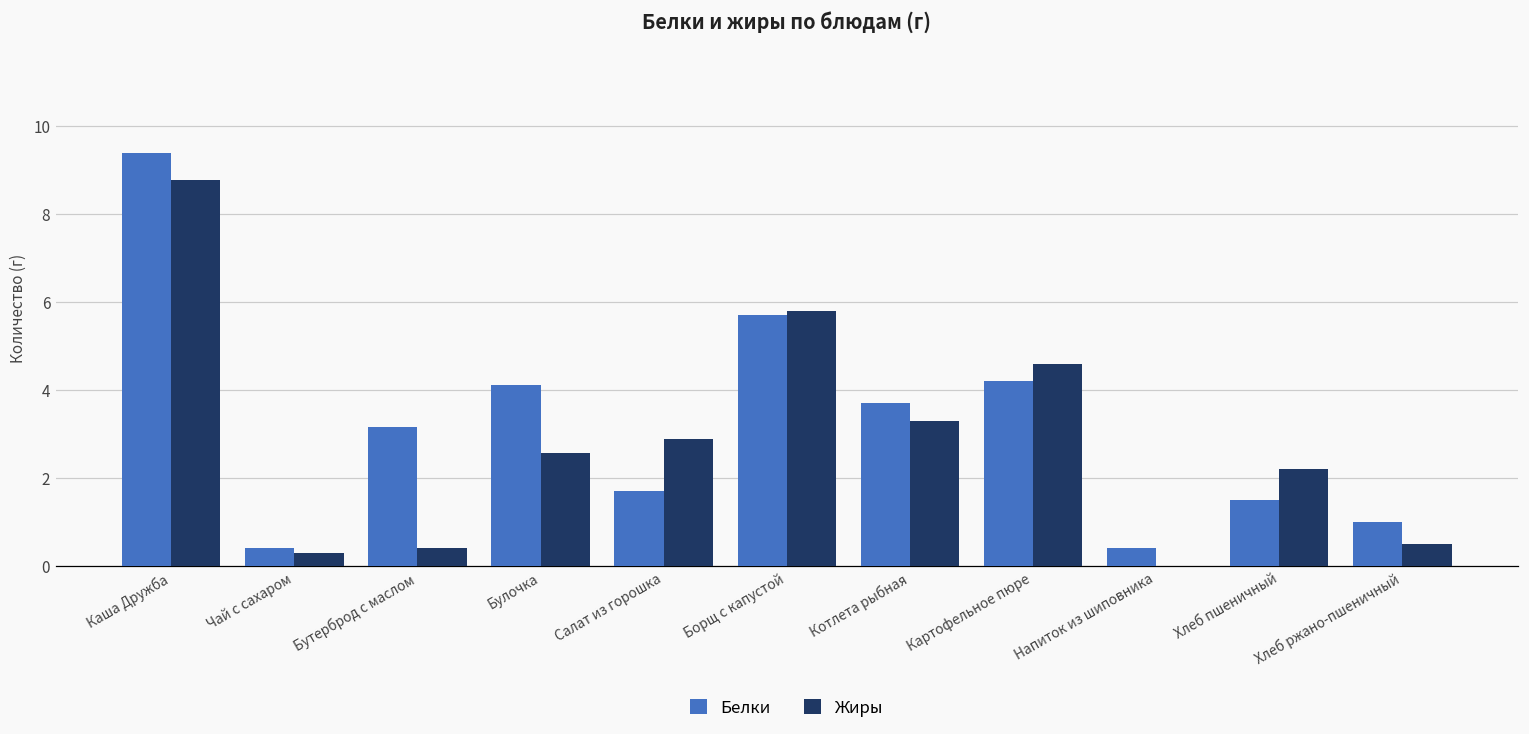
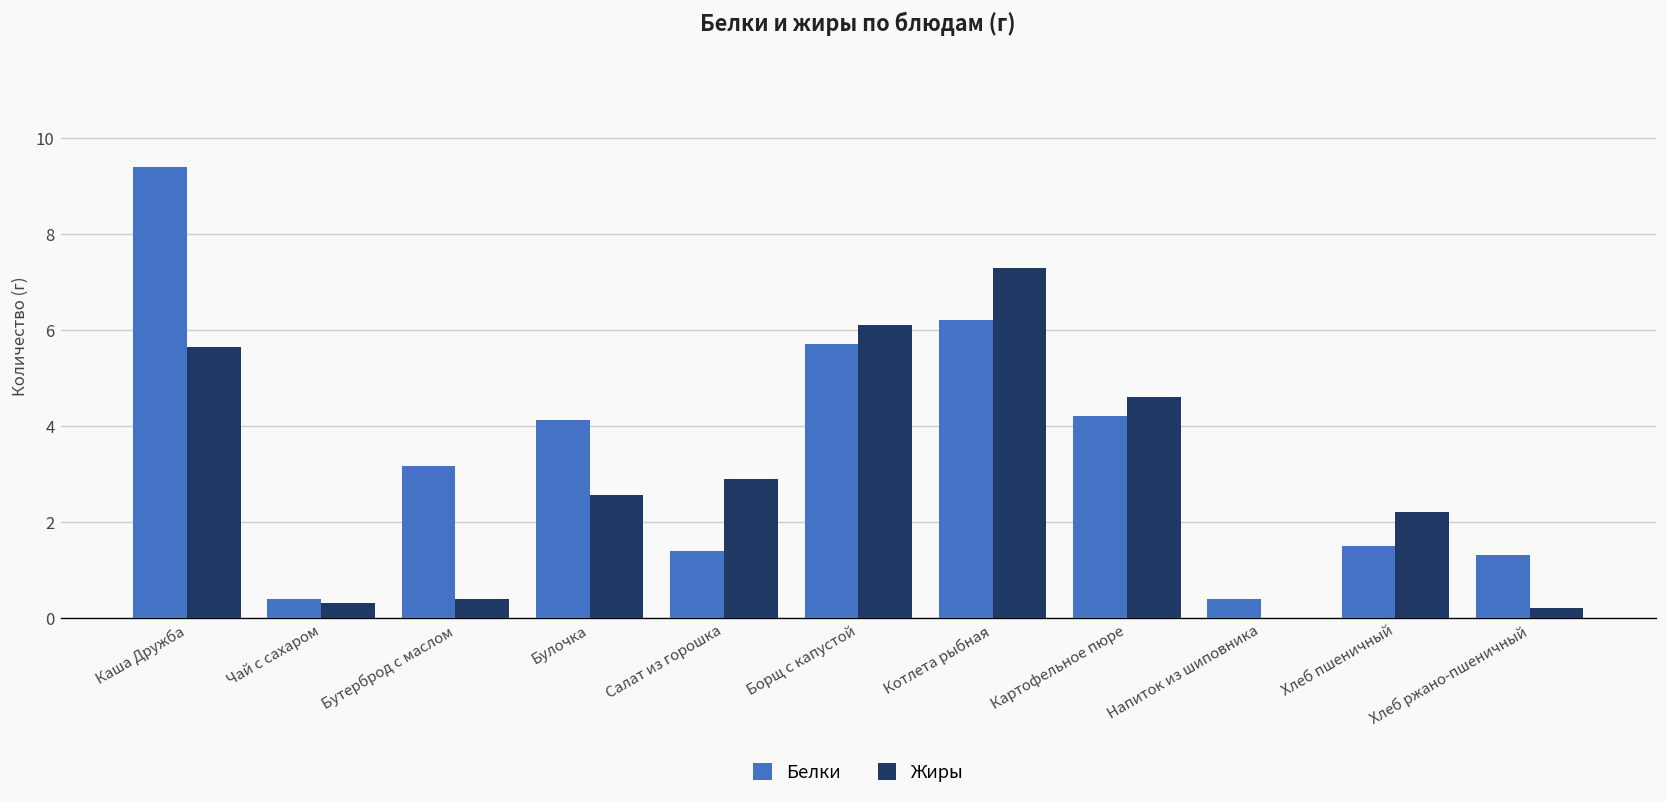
Жиры, Каша Дружба: 8.8 -> 5.7
Белки, Салат из горошка: 1.7 -> 1.4
Жиры, Борщ с капустой: 5.8 -> 6.1
Белки, Котлета рыбная: 3.7 -> 6.2
Жиры, Котлета рыбная: 3.3 -> 7.3
Белки, Хлеб ржано-пшеничный: 1.0 -> 1.3
Жиры, Хлеб ржано-пшеничный: 0.5 -> 0.2
